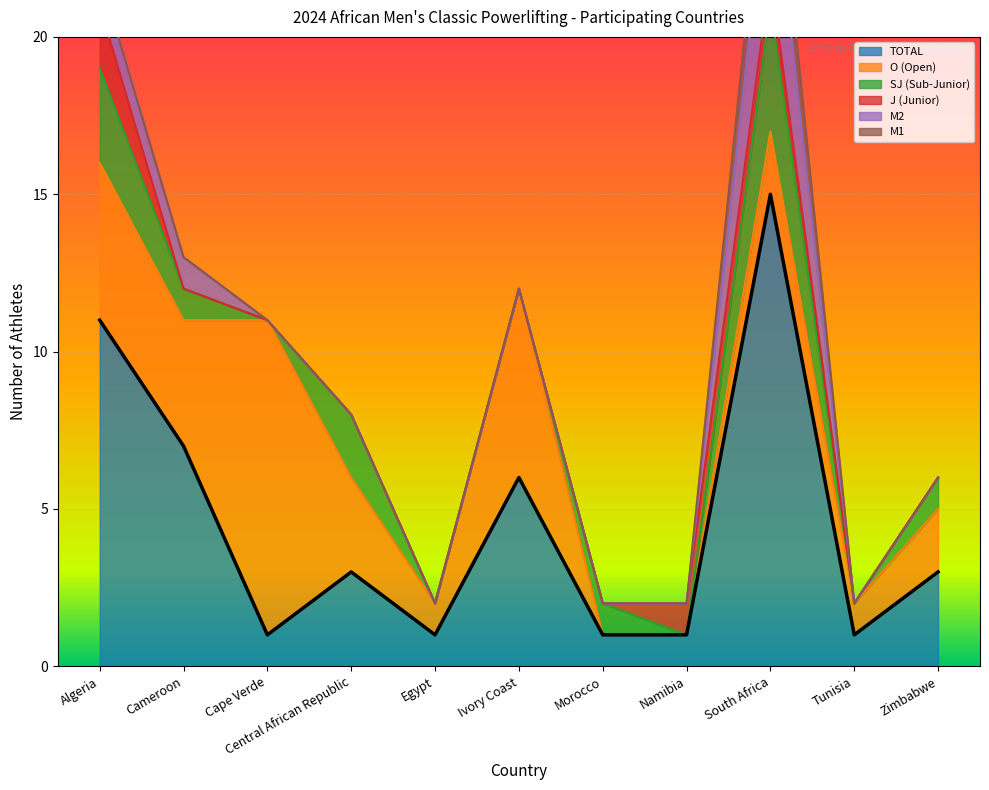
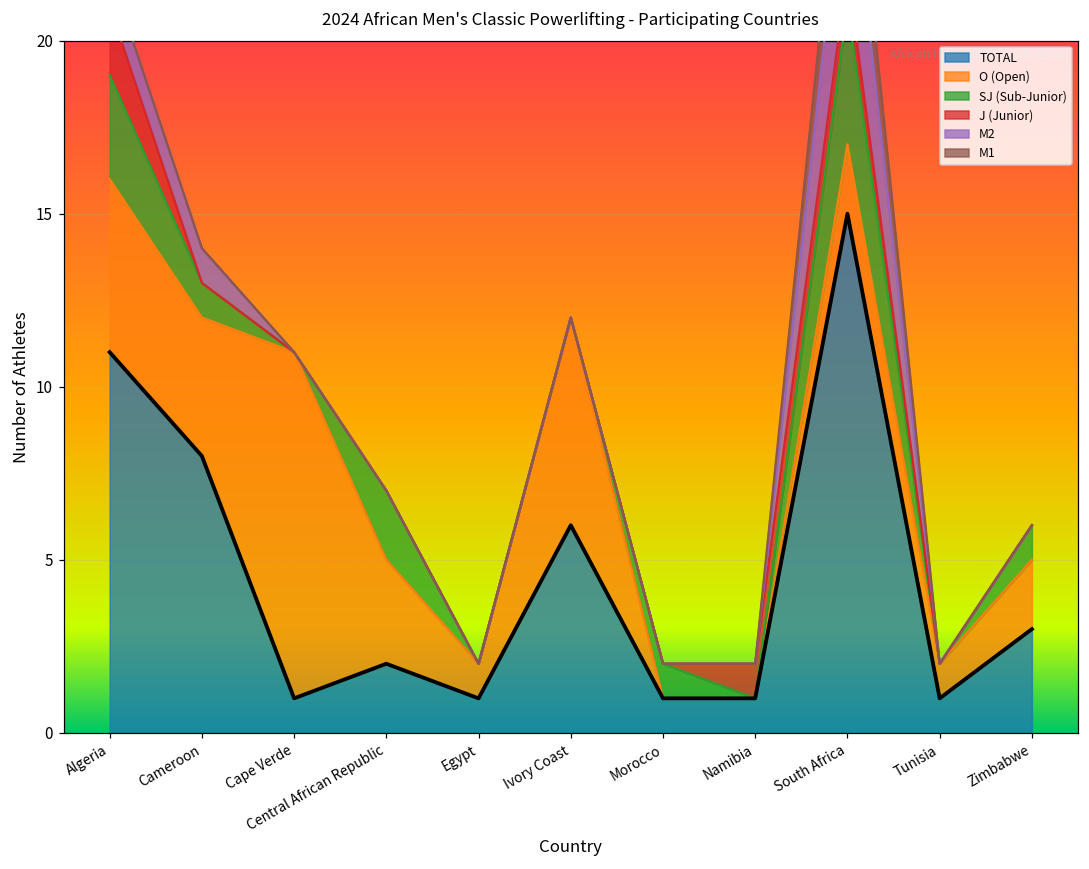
TOTAL, Cameroon: 7 -> 8
TOTAL, Central African Republic: 3 -> 2
